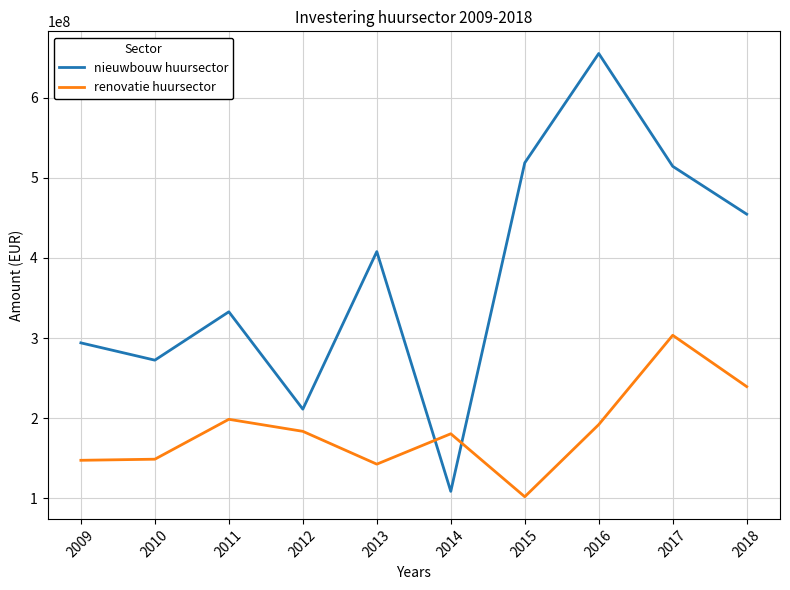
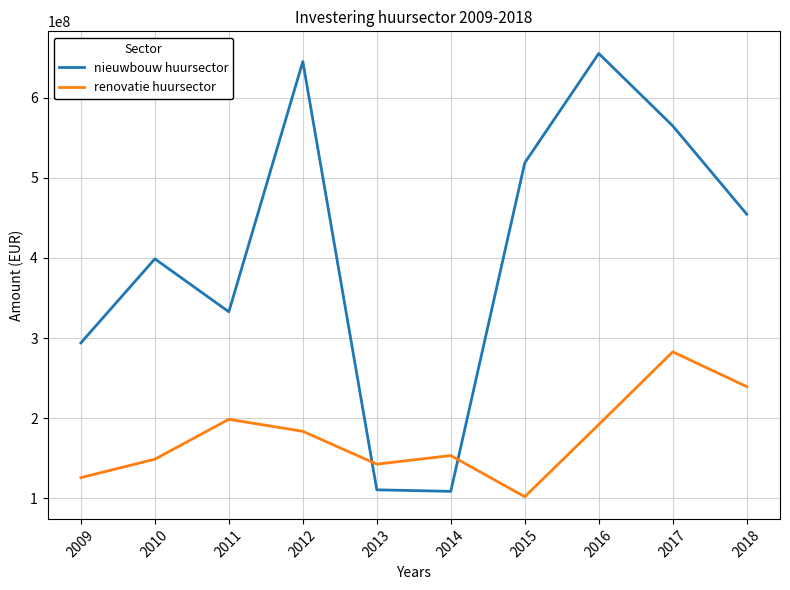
renovatie huursector, 2009: 150000000 -> 130000000
nieuwbouw huursector, 2010: 270000000 -> 400000000
nieuwbouw huursector, 2012: 210000000 -> 640000000
nieuwbouw huursector, 2013: 410000000 -> 110000000
renovatie huursector, 2014: 180000000 -> 150000000
nieuwbouw huursector, 2017: 510000000 -> 560000000
renovatie huursector, 2017: 300000000 -> 280000000
